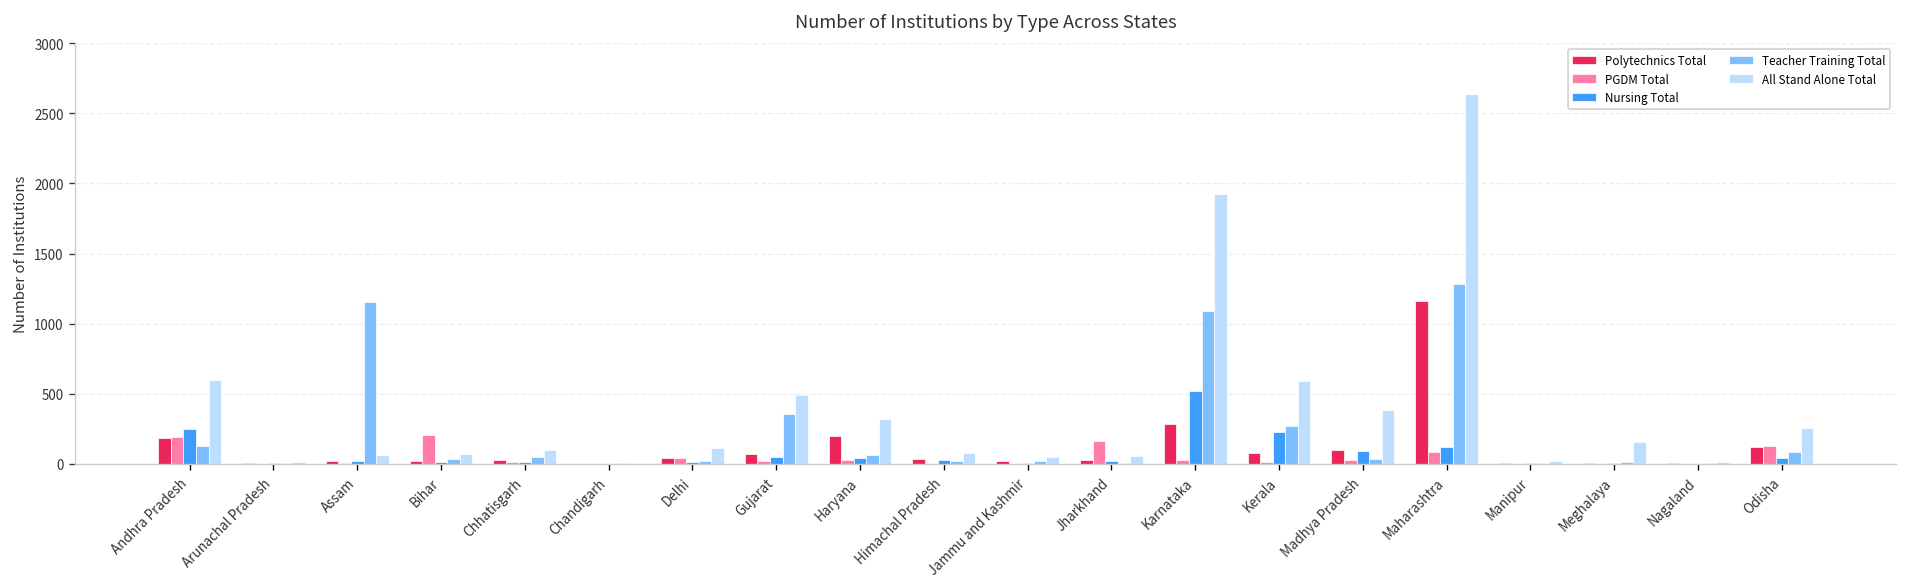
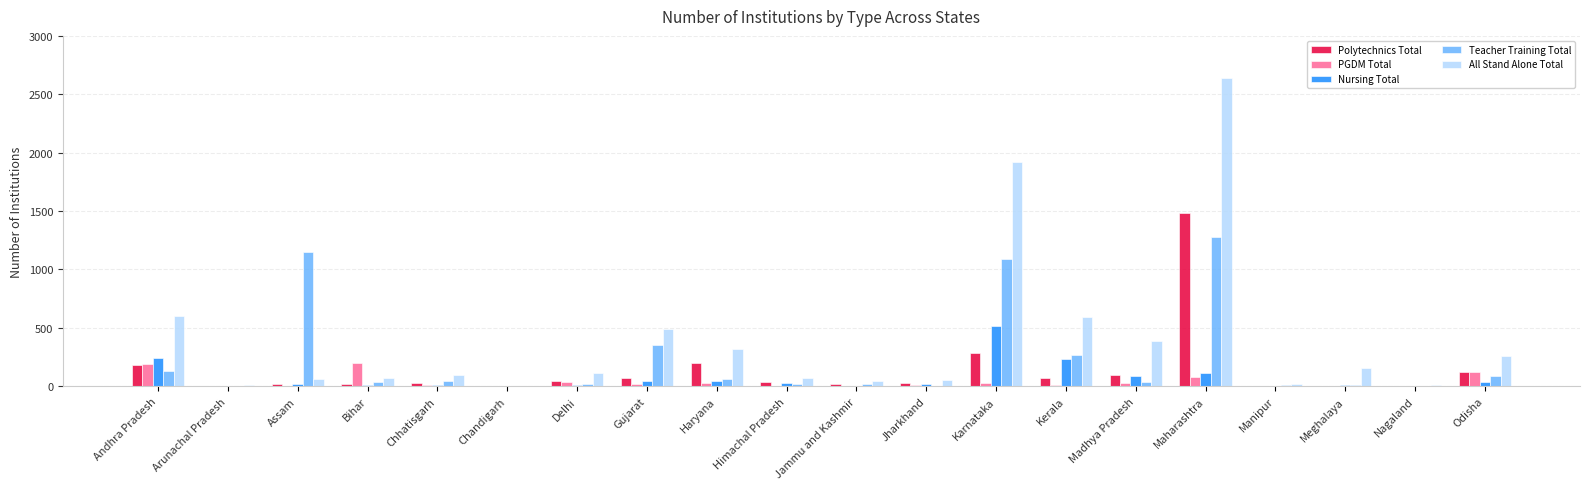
PGDM Total, Jharkhand: 160 -> 10
Polytechnics Total, Maharashtra: 1160 -> 1480
